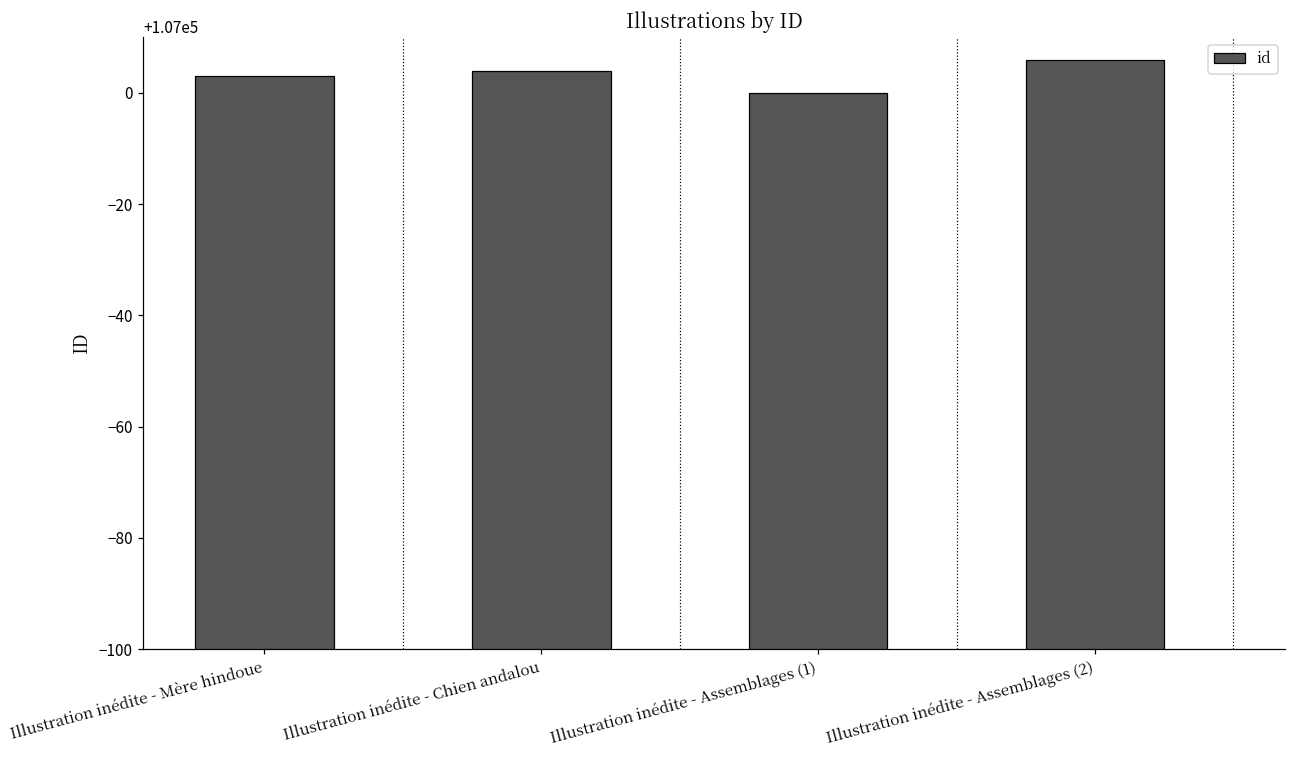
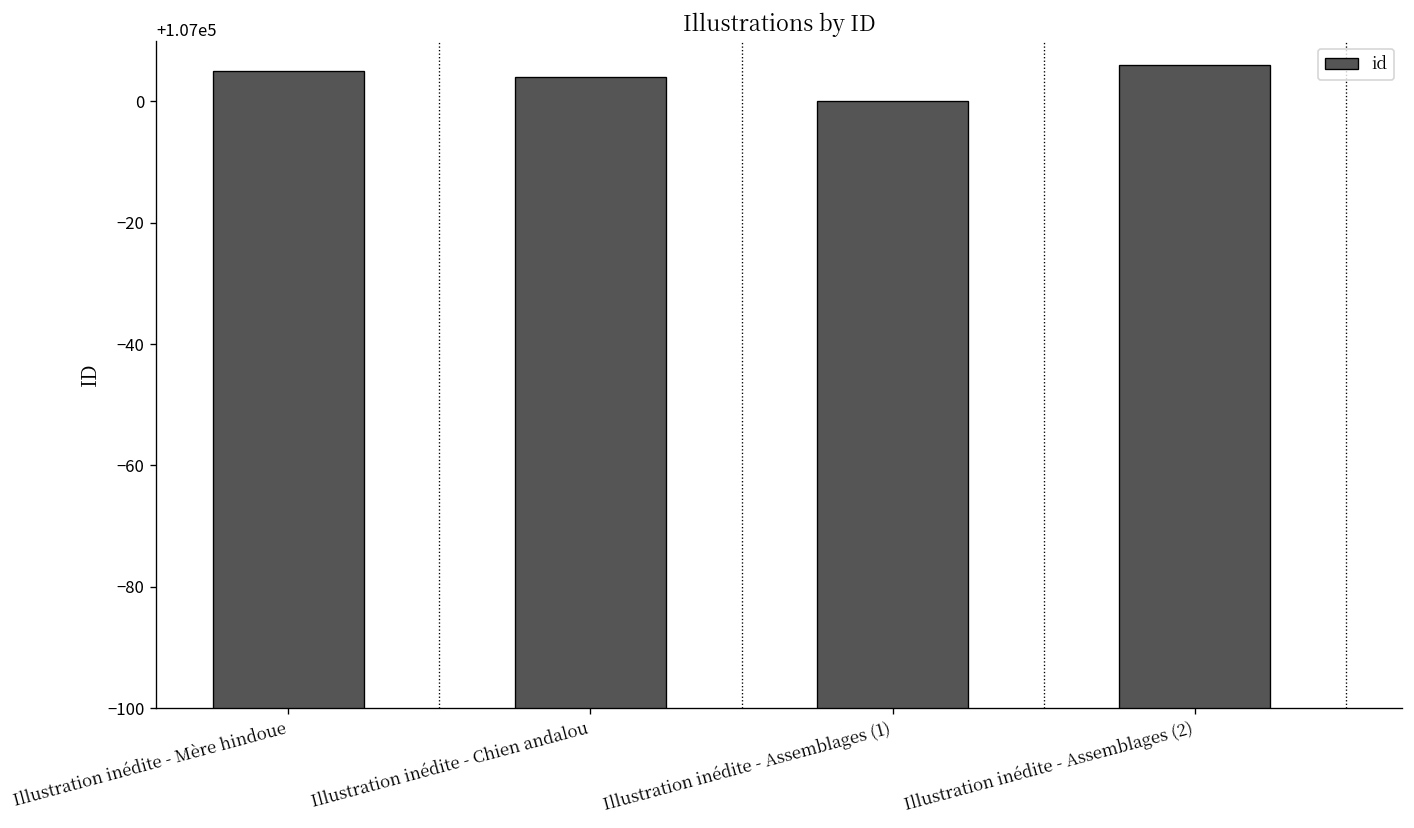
Illustration inédite - Mère hindoue: 107003 -> 107005
